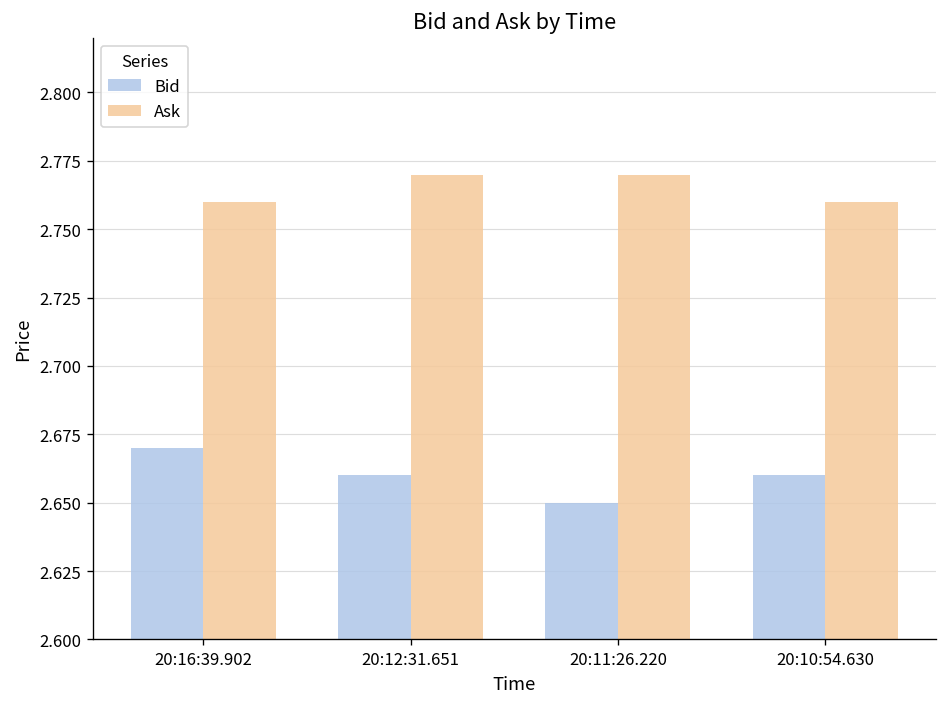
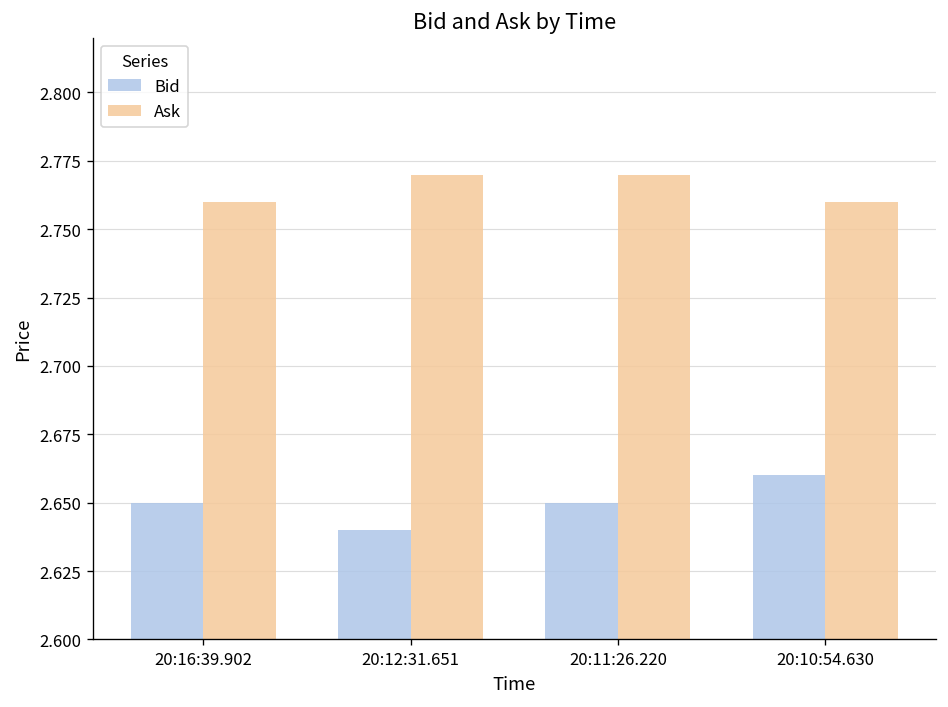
Bid, 20:16:39.902: 2.67 -> 2.65
Bid, 20:12:31.651: 2.66 -> 2.64
